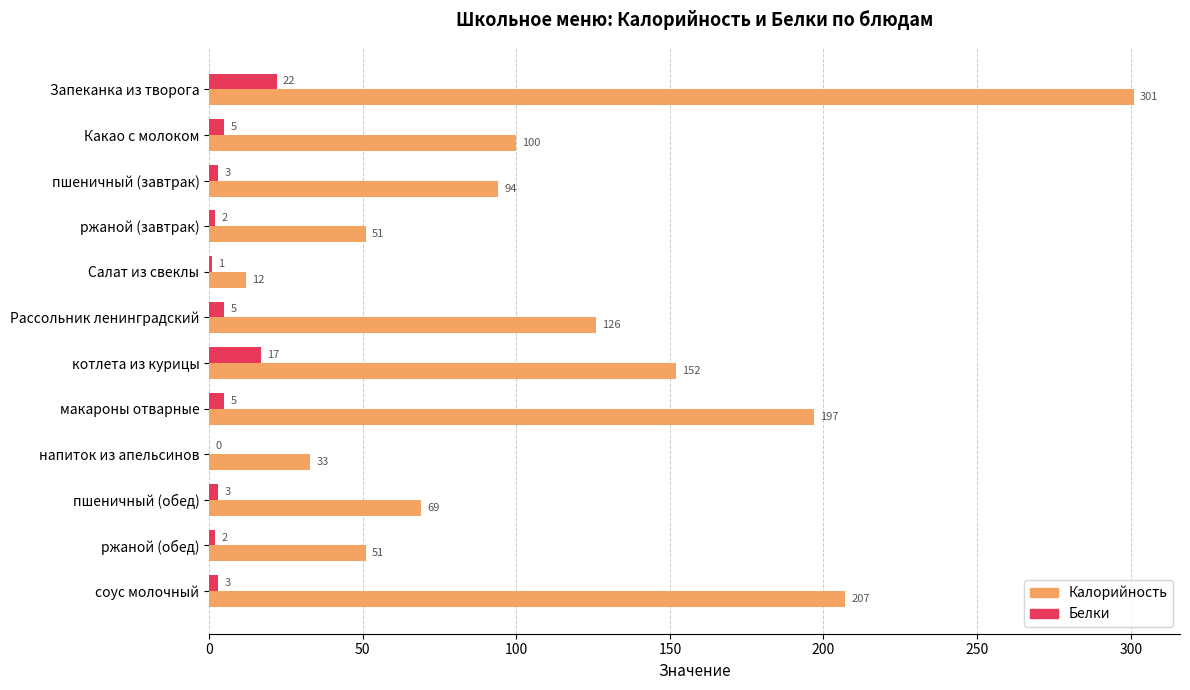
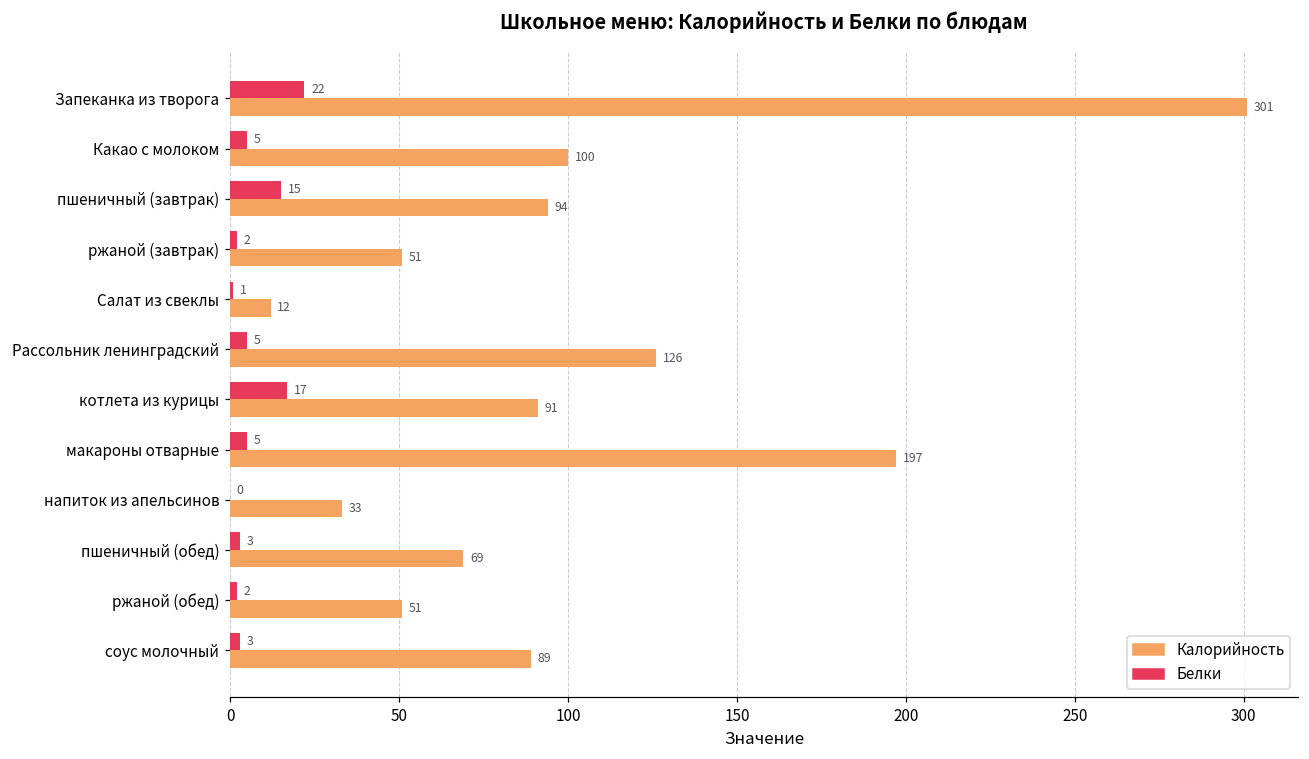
Белки, пшеничный (завтрак): 3 -> 15
Калорийность, котлета из курицы: 152 -> 91
Калорийность, соус молочный: 207 -> 89
